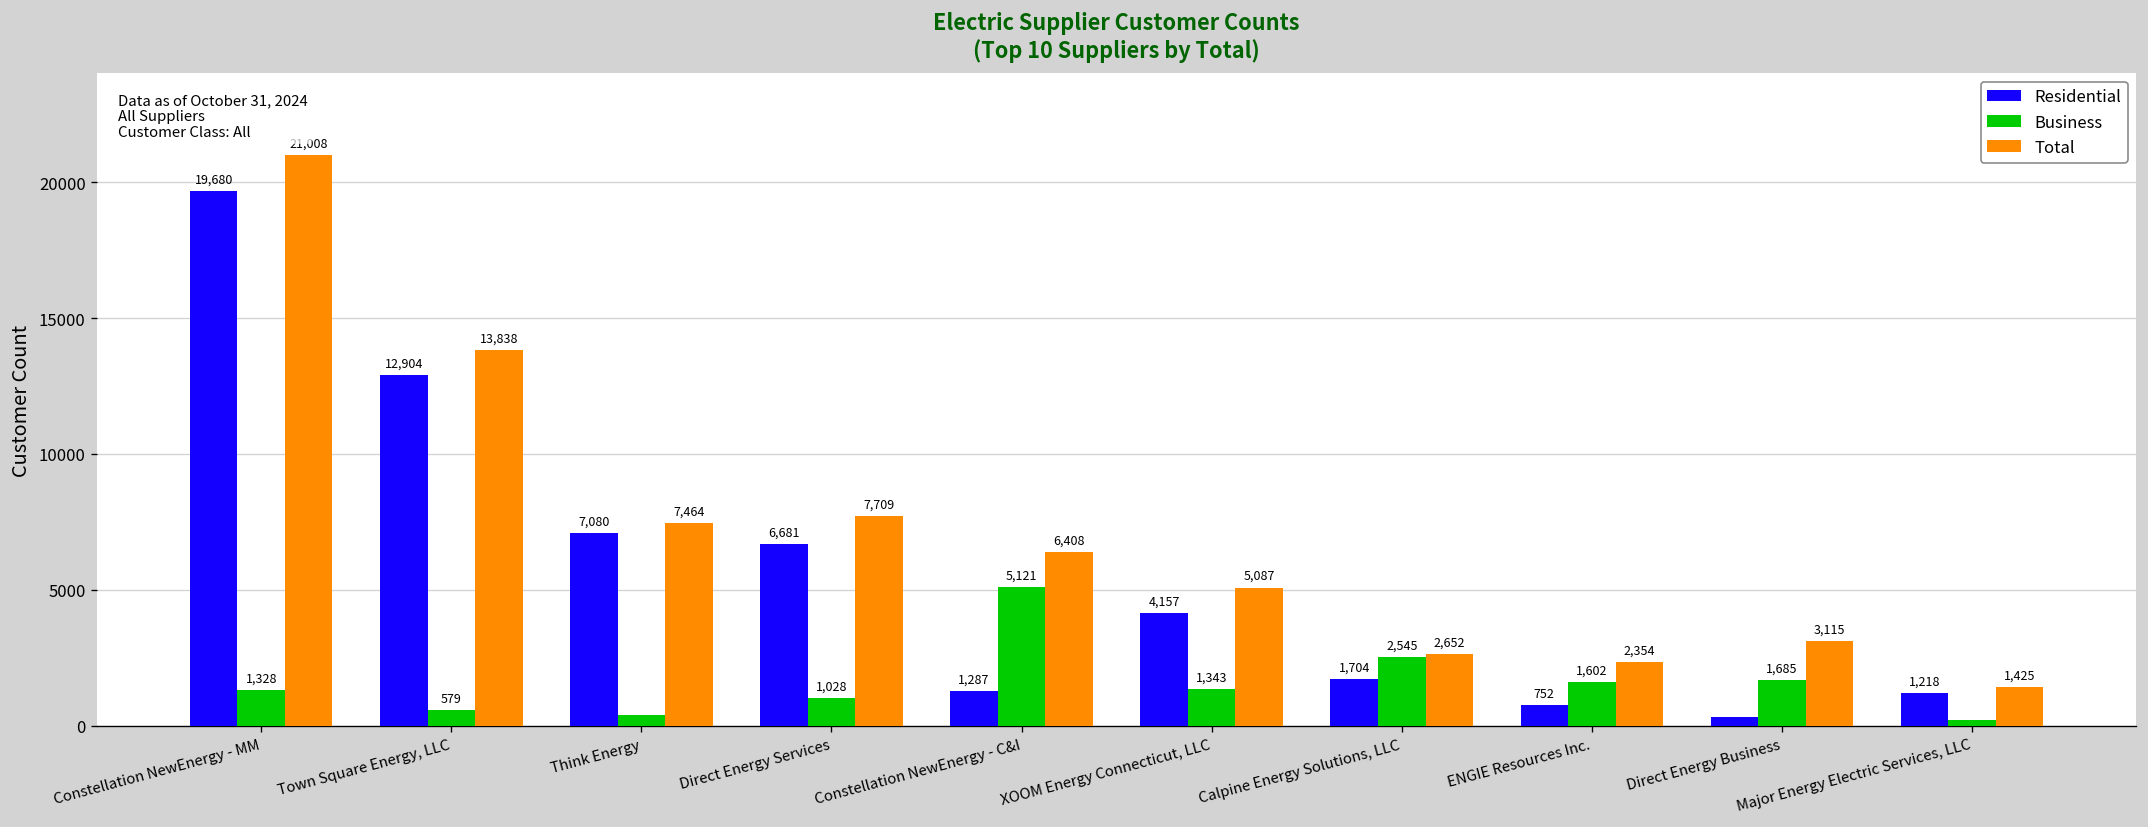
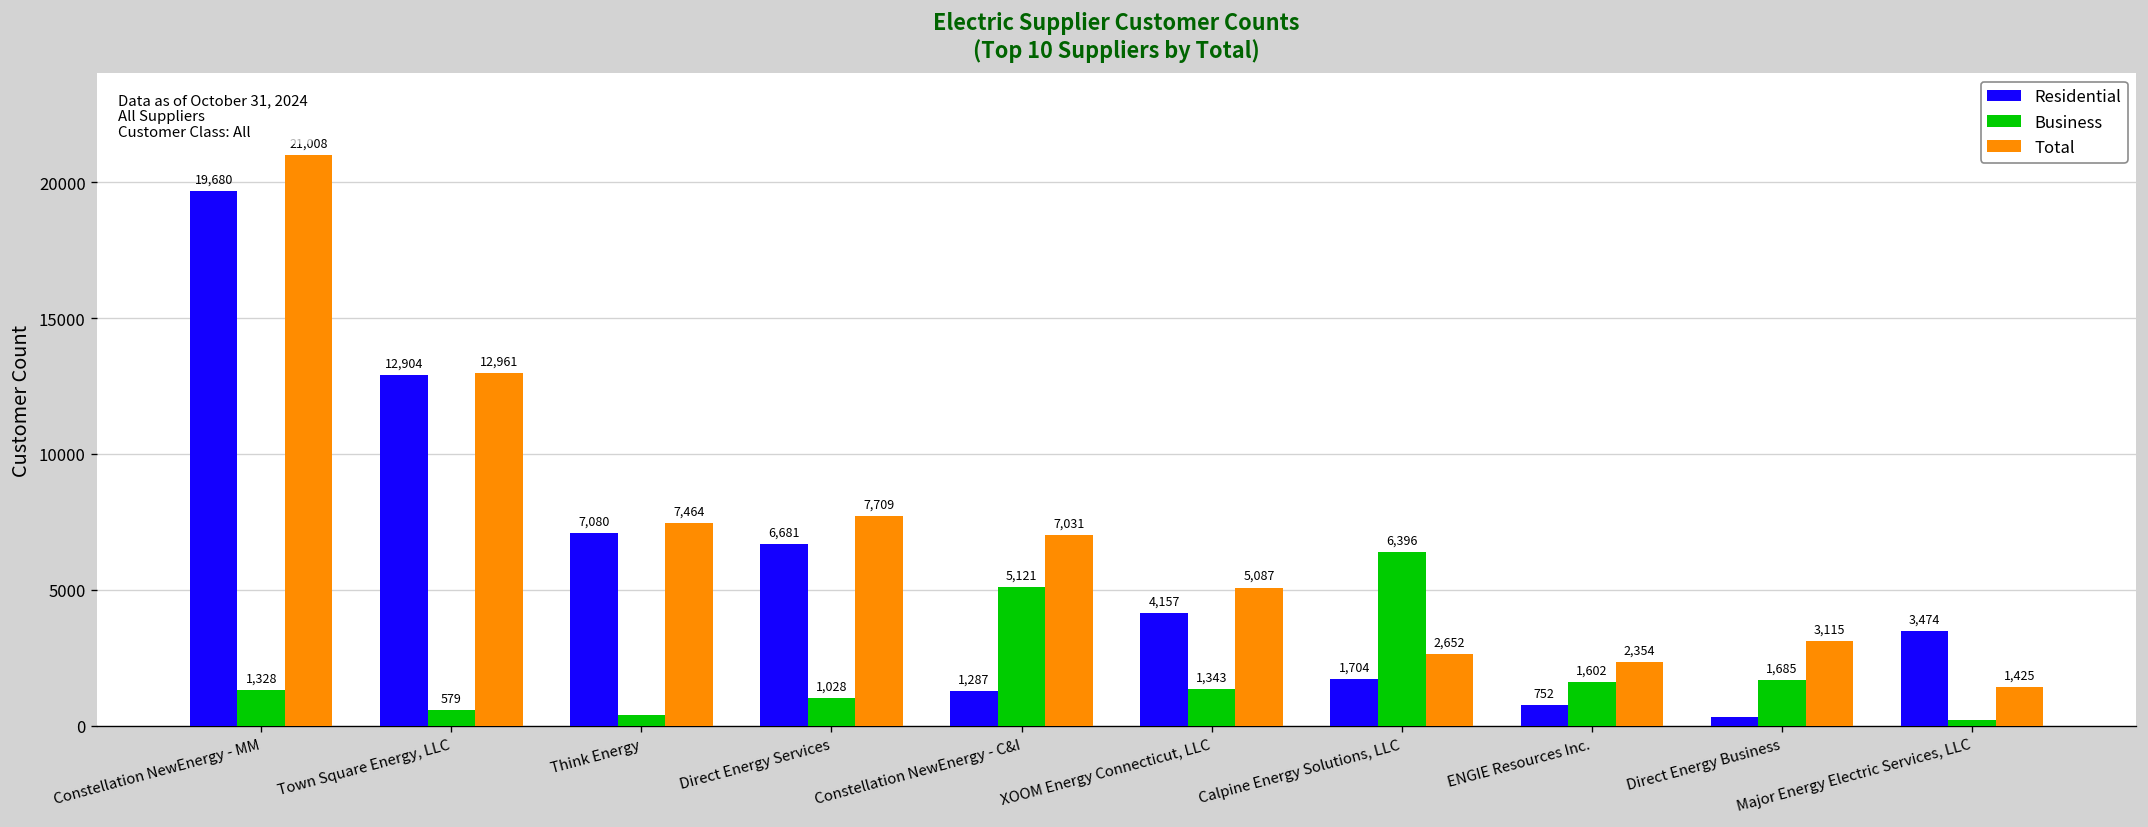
Total, Town Square Energy, LLC: 13,838 -> 12,961
Total, Constellation NewEnergy - C&I: 6,408 -> 7,031
Business, Calpine Energy Solutions, LLC: 2,545 -> 6,396
Residential, Major Energy Electric Services, LLC: 1,218 -> 3,474
